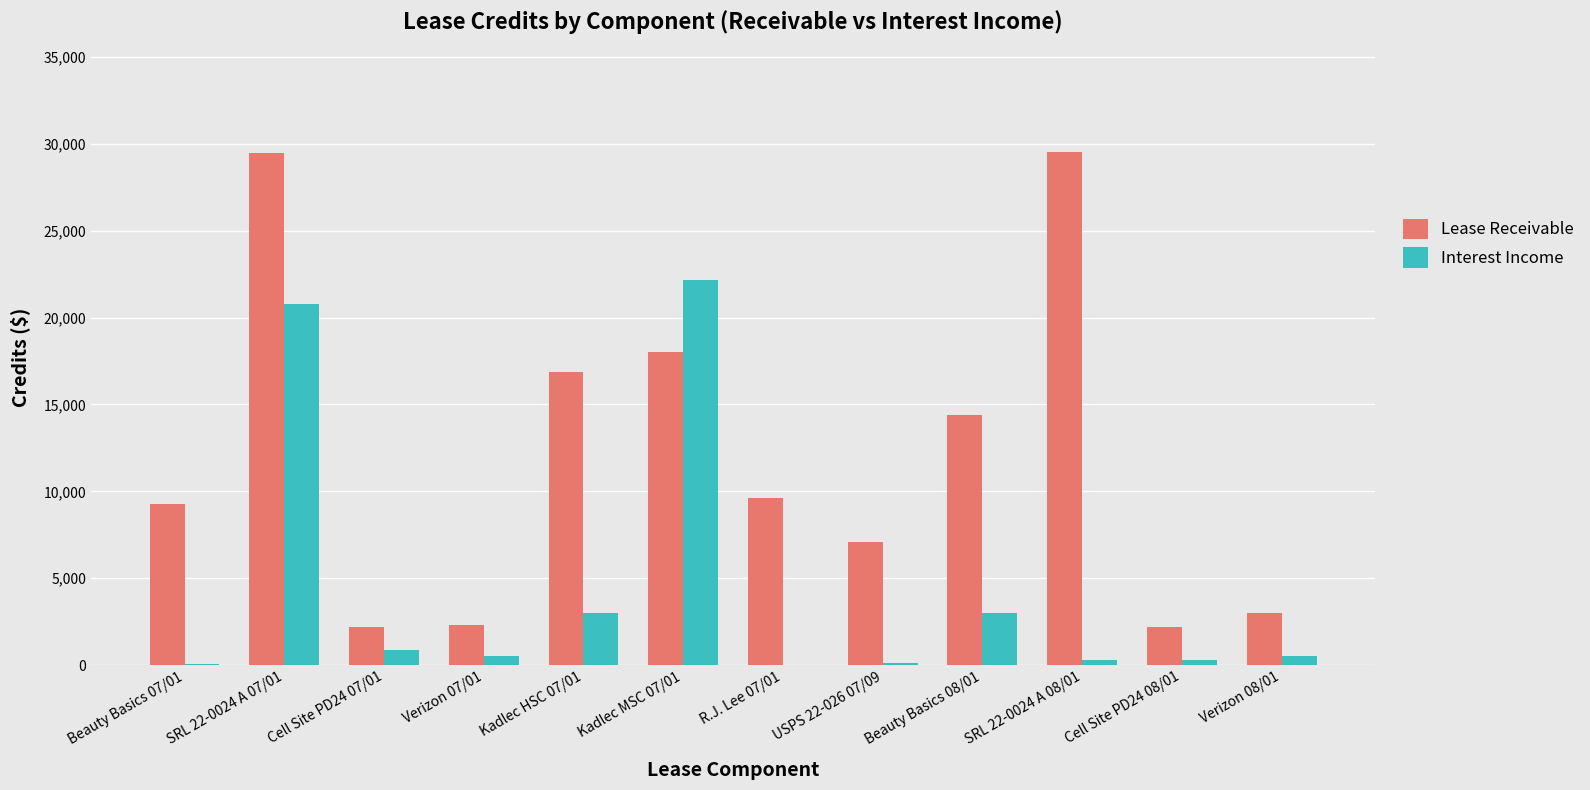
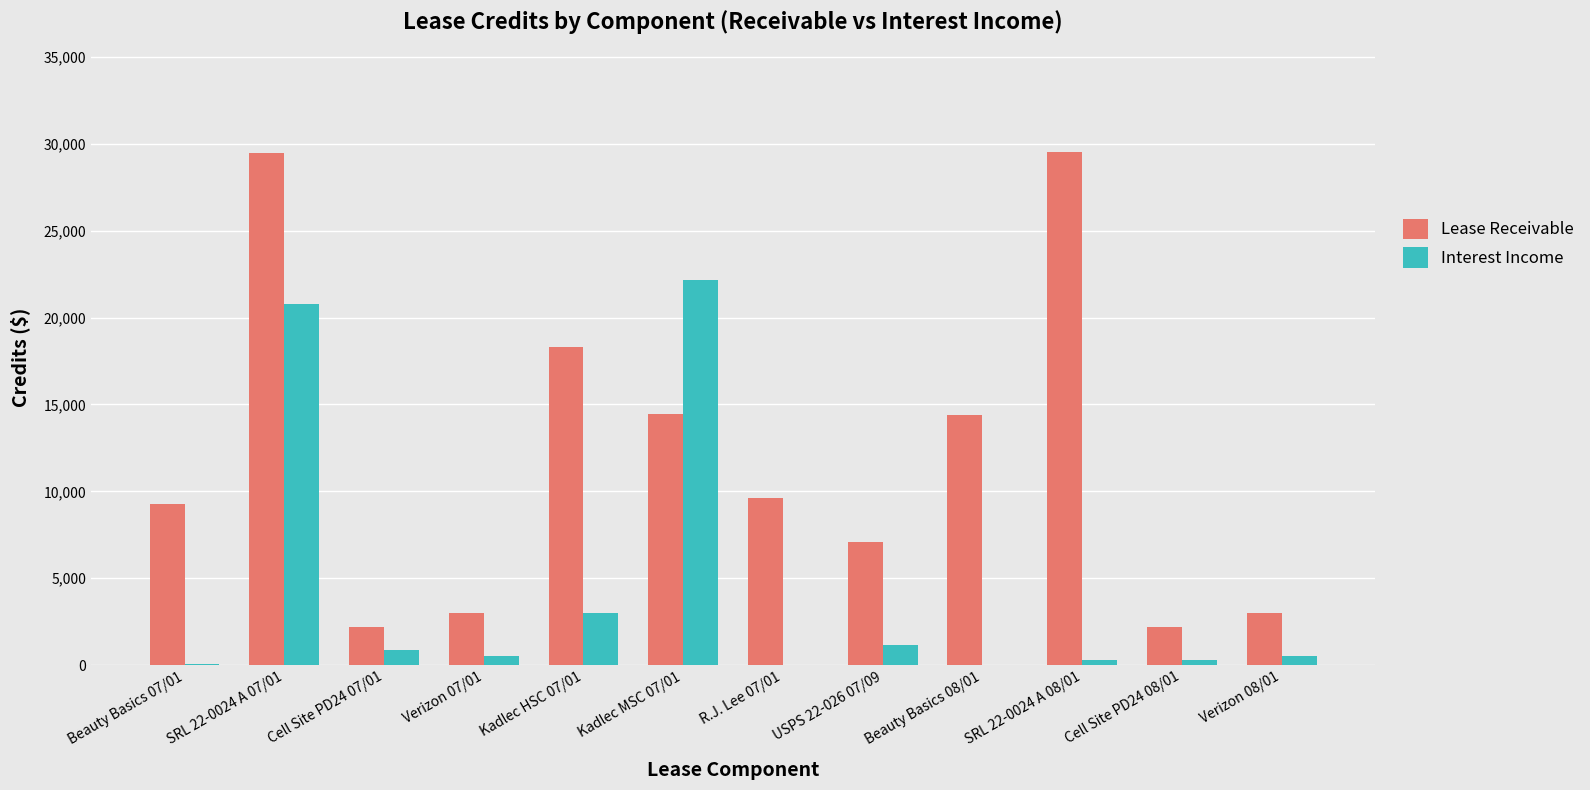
Lease Receivable, Verizon 07/01: 2,300 -> 3,000
Lease Receivable, Kadlec HSC 07/01: 16,900 -> 18,300
Lease Receivable, Kadlec MSC 07/01: 18,000 -> 14,500
Interest Income, USPS 22-026 07/09: 100 -> 1,200
Interest Income, Beauty Basics 08/01: 3,000 -> 0
